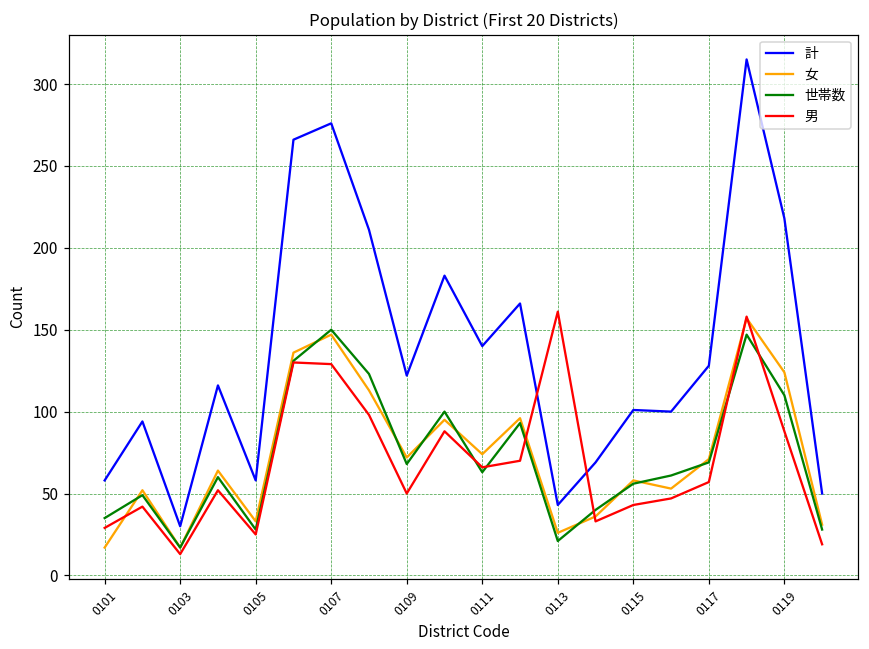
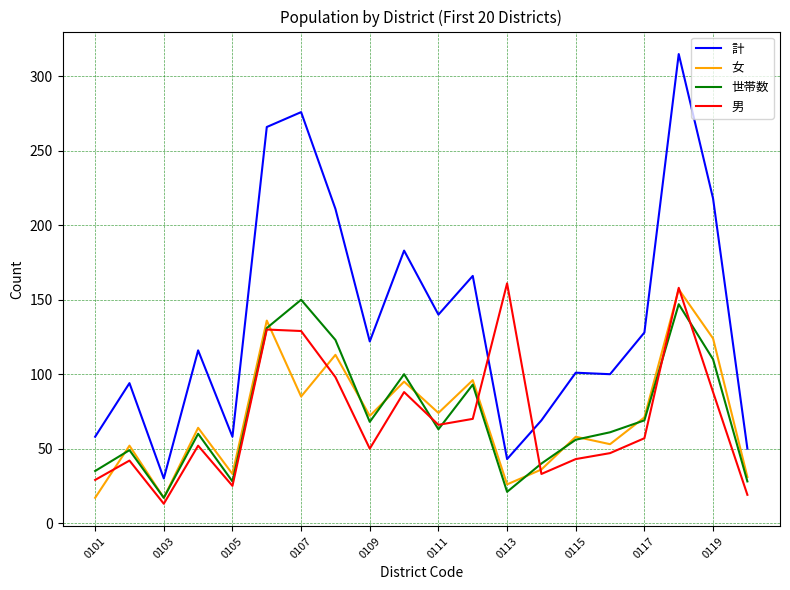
女, 0107: 147 -> 85
